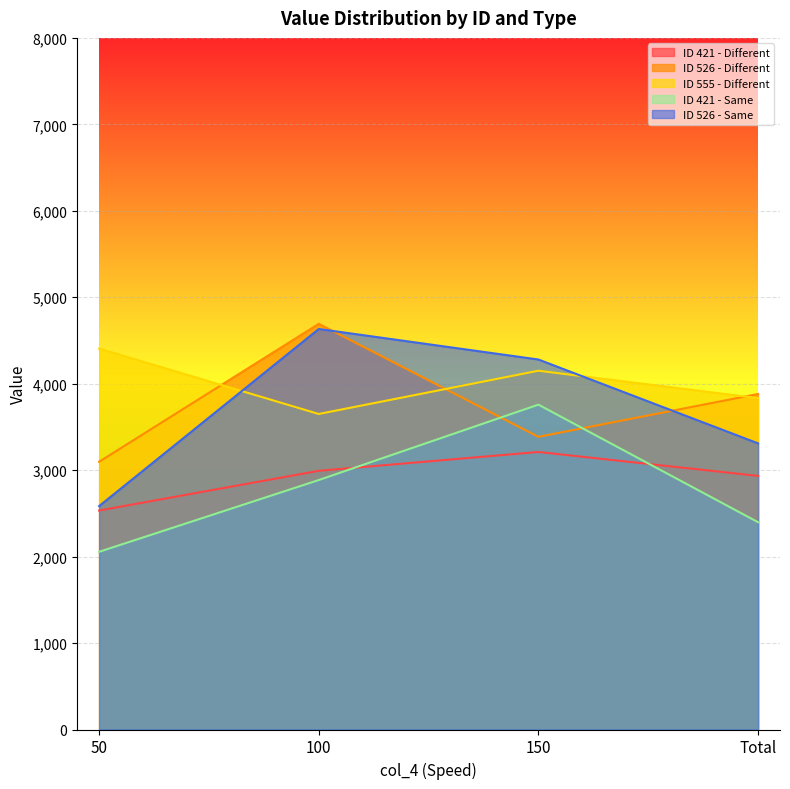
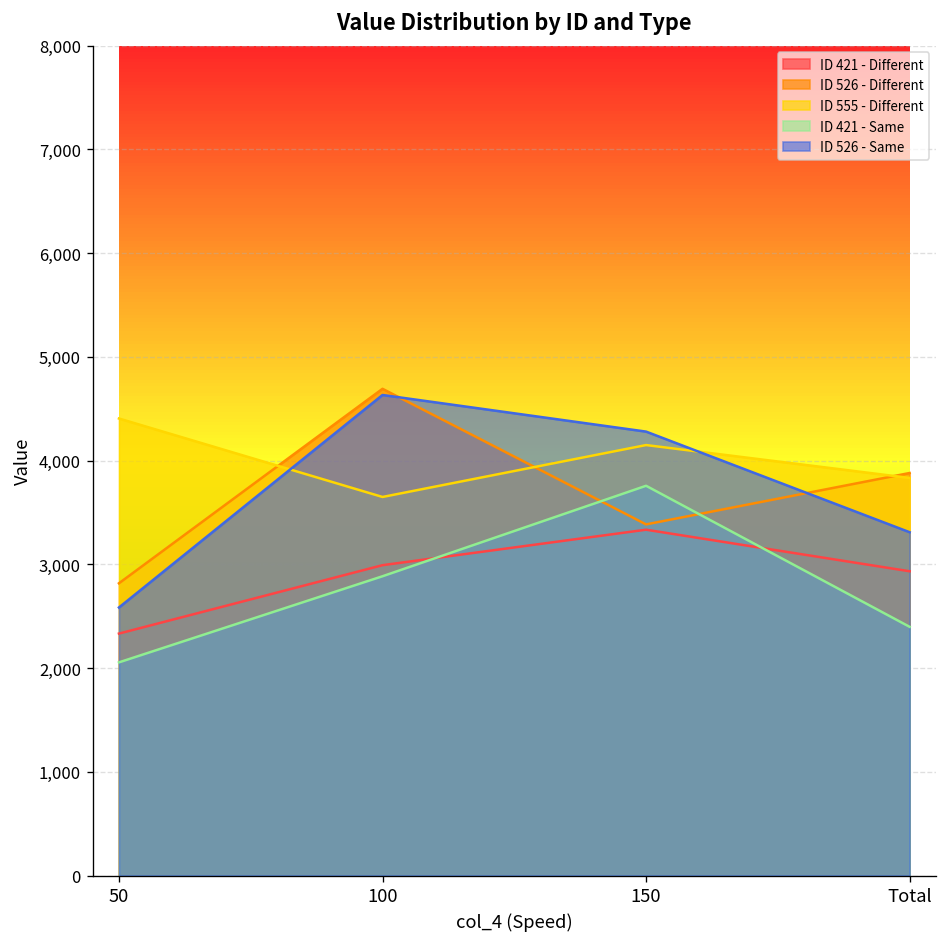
ID 421 - Different, 50: 2,500 -> 2,300
ID 526 - Different, 50: 3,100 -> 2,800
ID 421 - Different, 150: 3,200 -> 3,300
